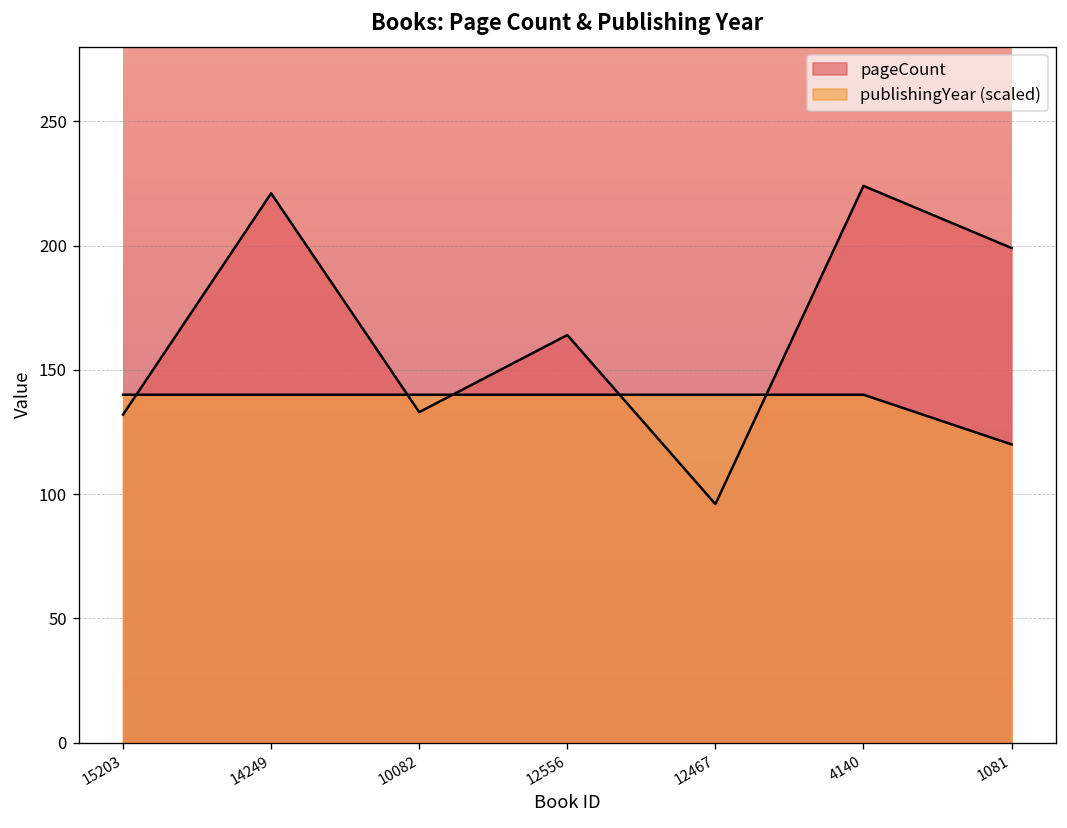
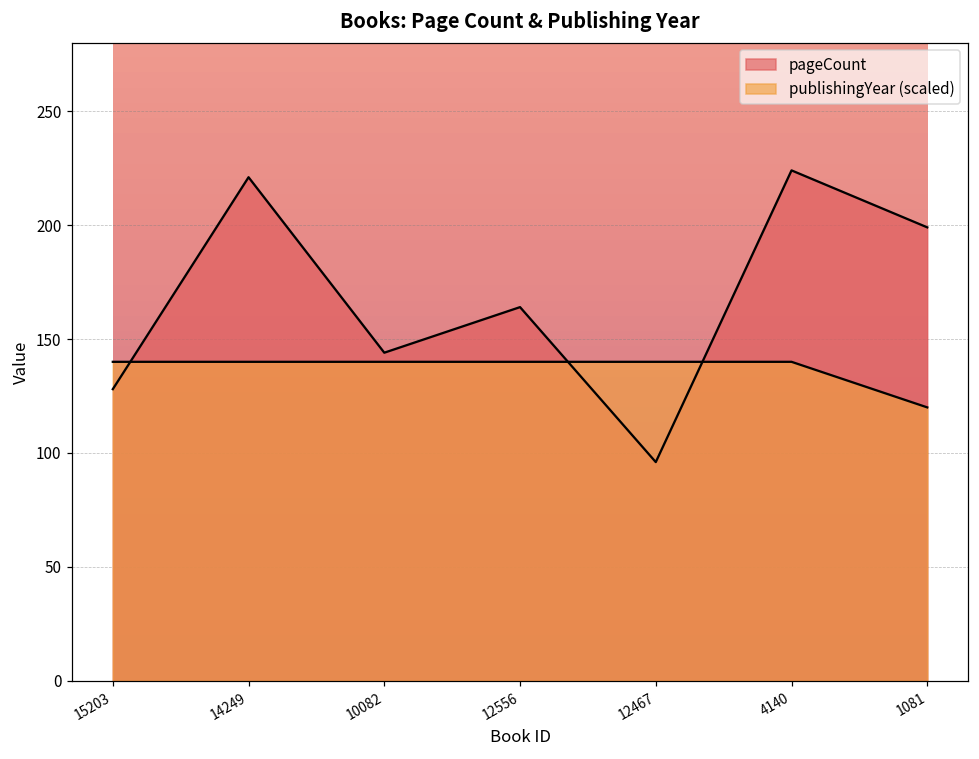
pageCount, 15203: 132 -> 128
pageCount, 10082: 133 -> 144
